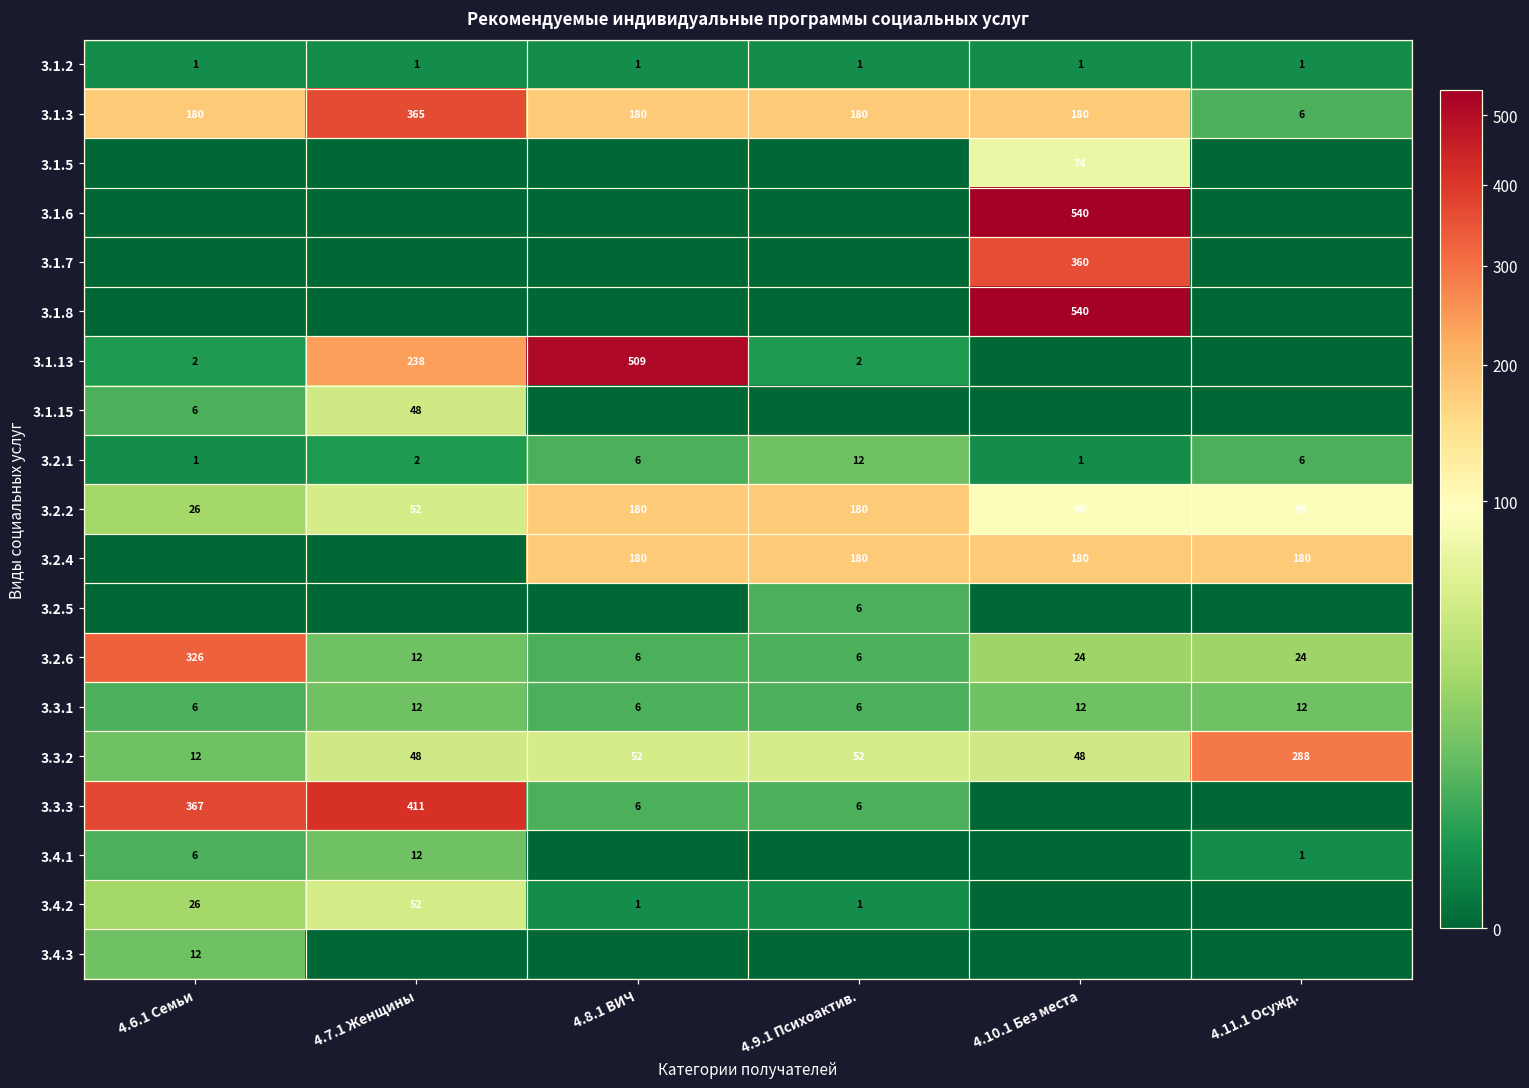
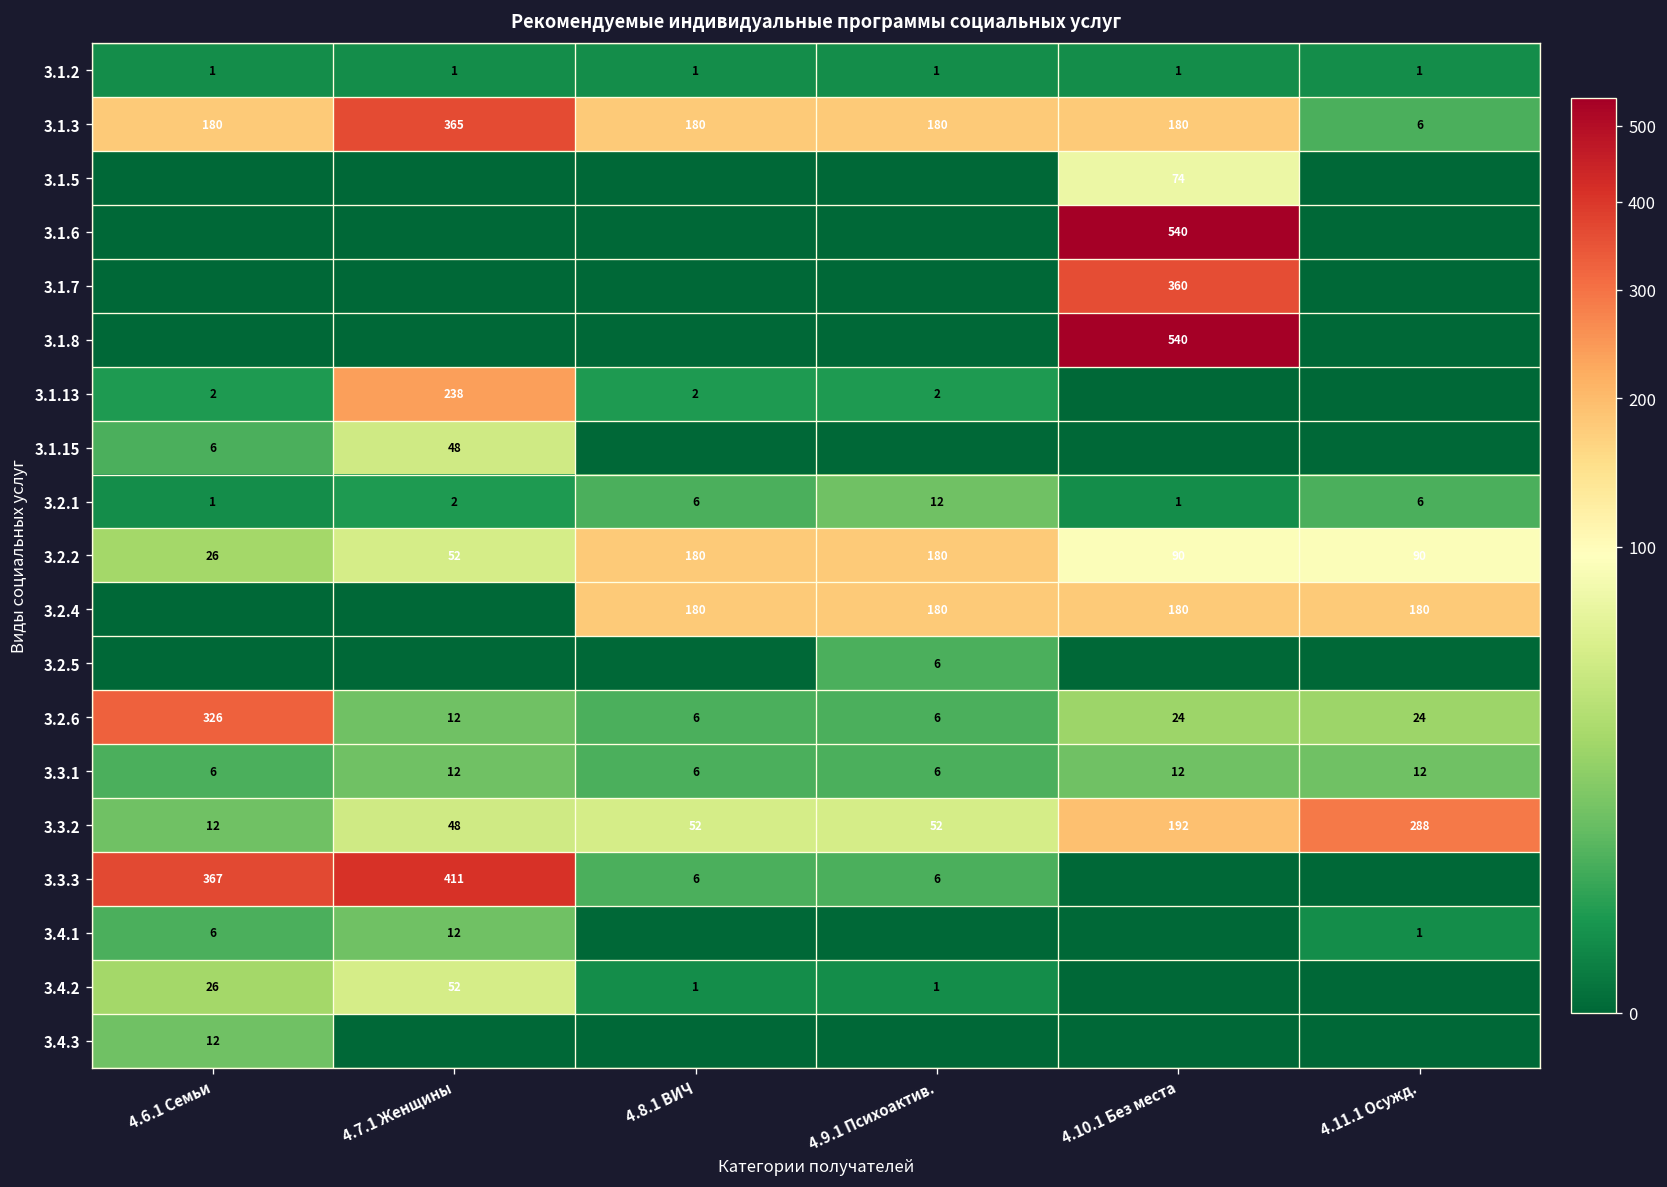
3.1.13, 4.8.1 ВИЧ: 509 -> 2
3.3.2, 4.10.1 Без места: 48 -> 192
